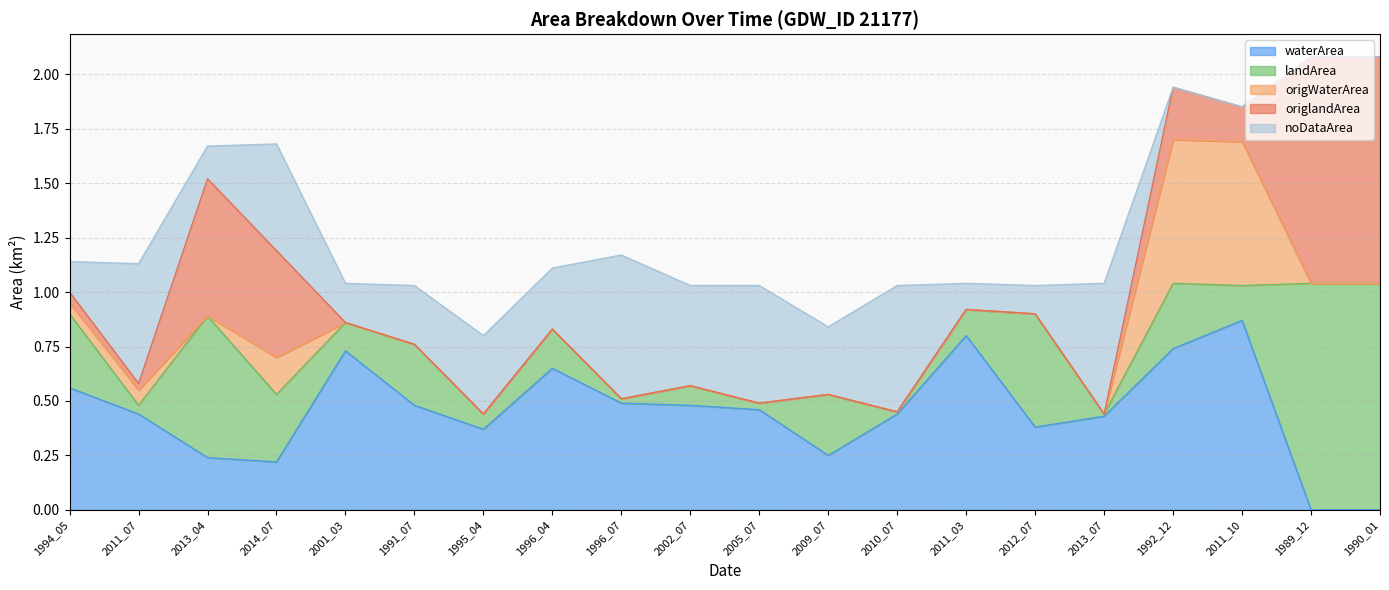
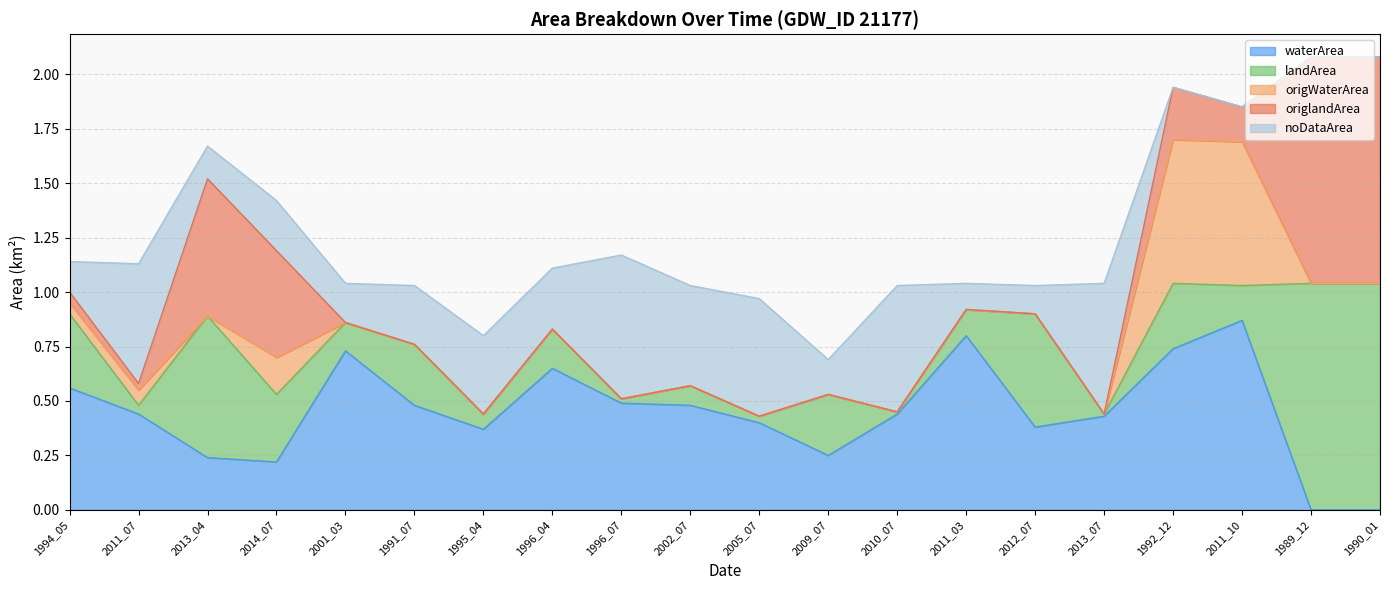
noDataArea, 2014_07: 0.49 -> 0.23
waterArea, 2005_07: 0.46 -> 0.40
noDataArea, 2009_07: 0.31 -> 0.16
